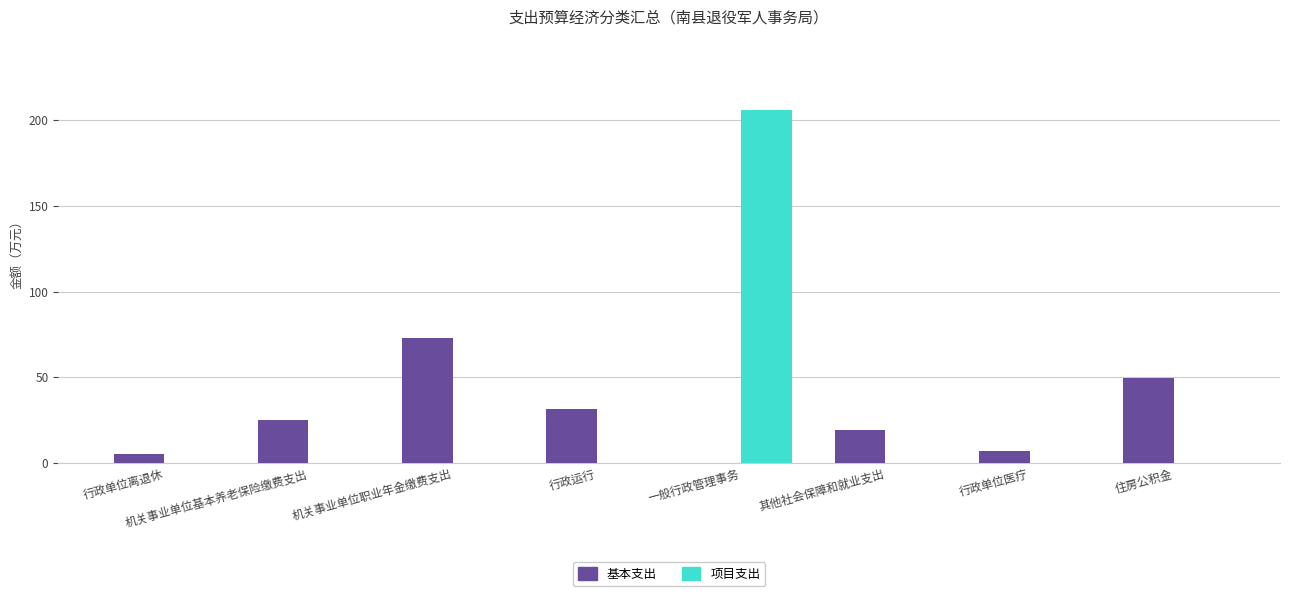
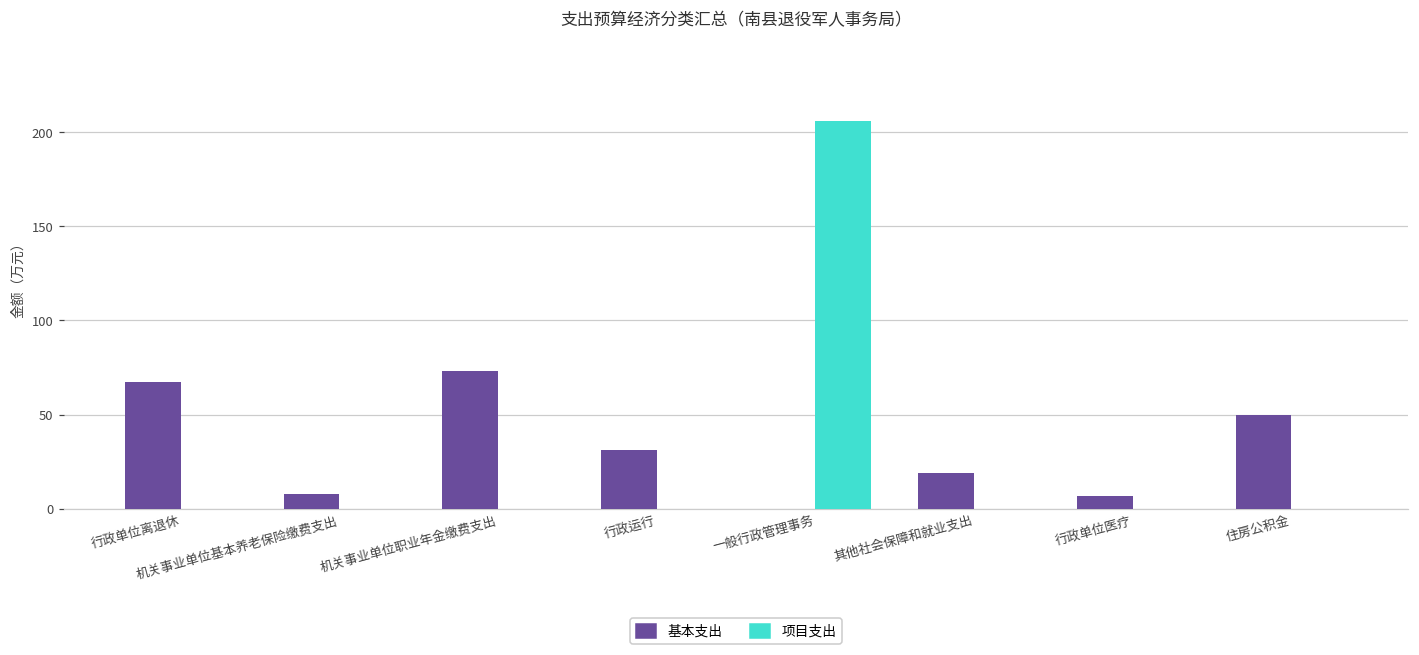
基本支出, 行政单位离退休: 5 -> 67
基本支出, 机关事业单位基本养老保险缴费支出: 25 -> 8
